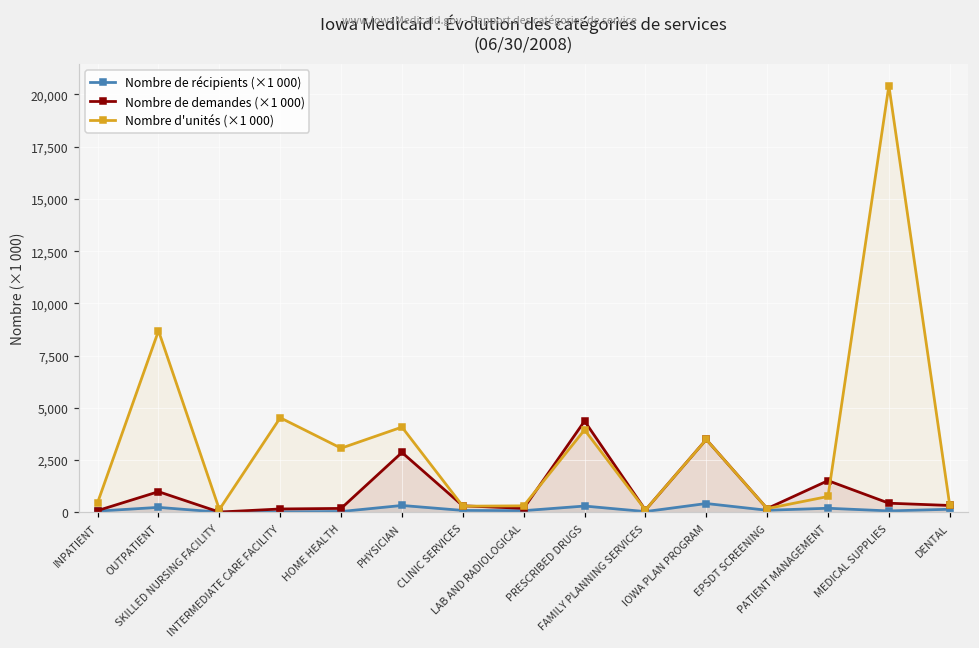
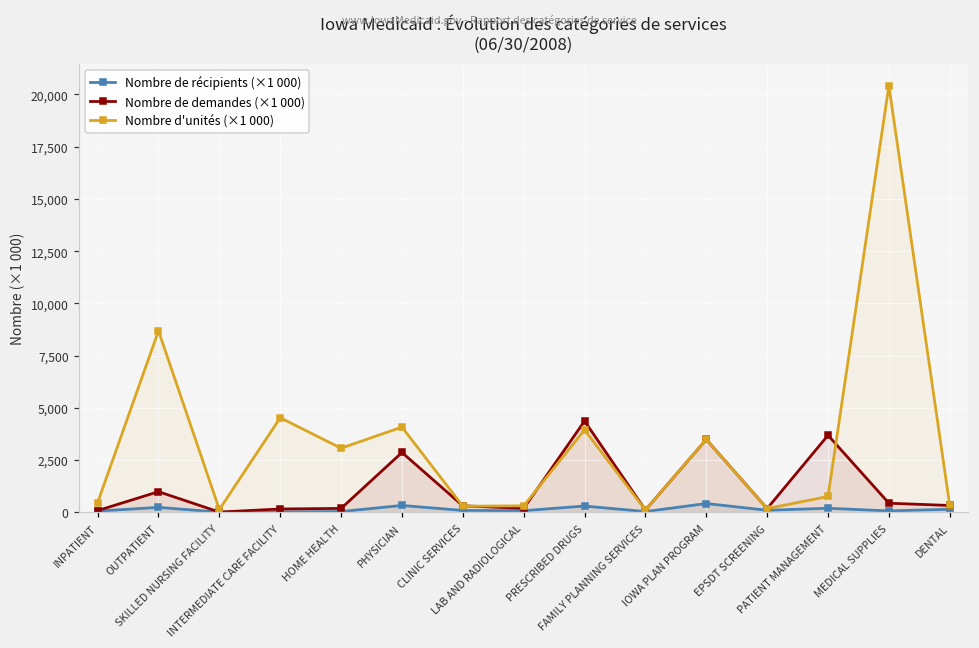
Nombre de demandes (×1 000), PATIENT MANAGEMENT: 1,500 -> 3,700
